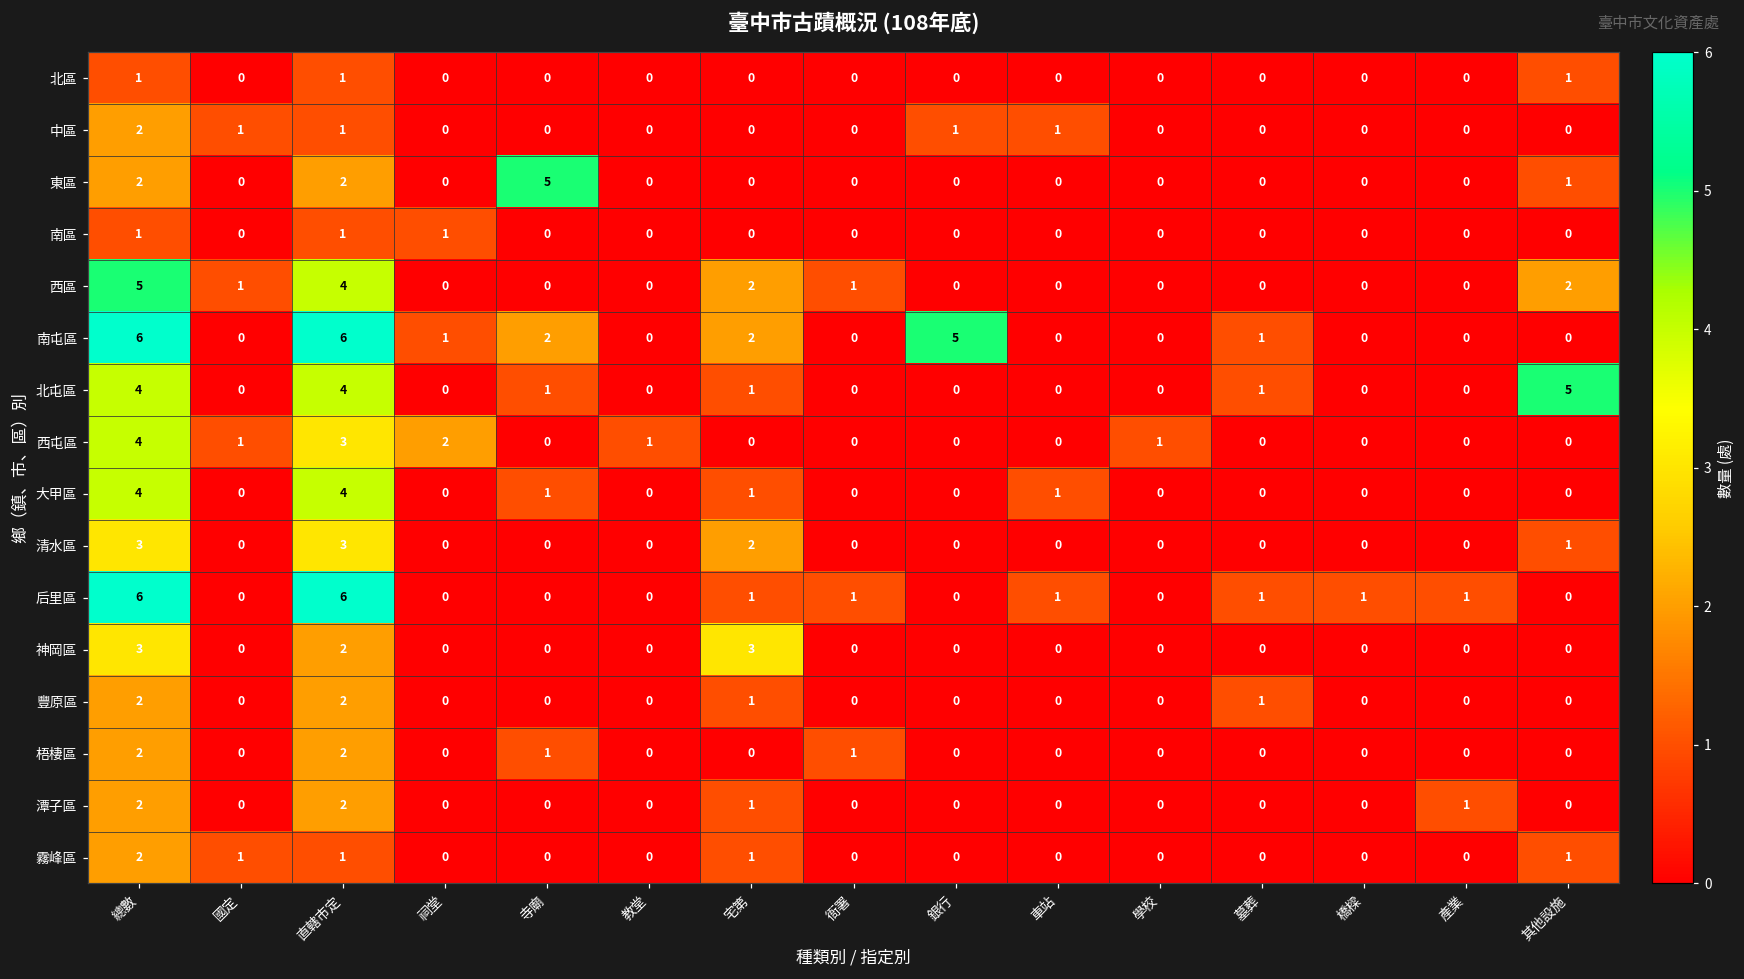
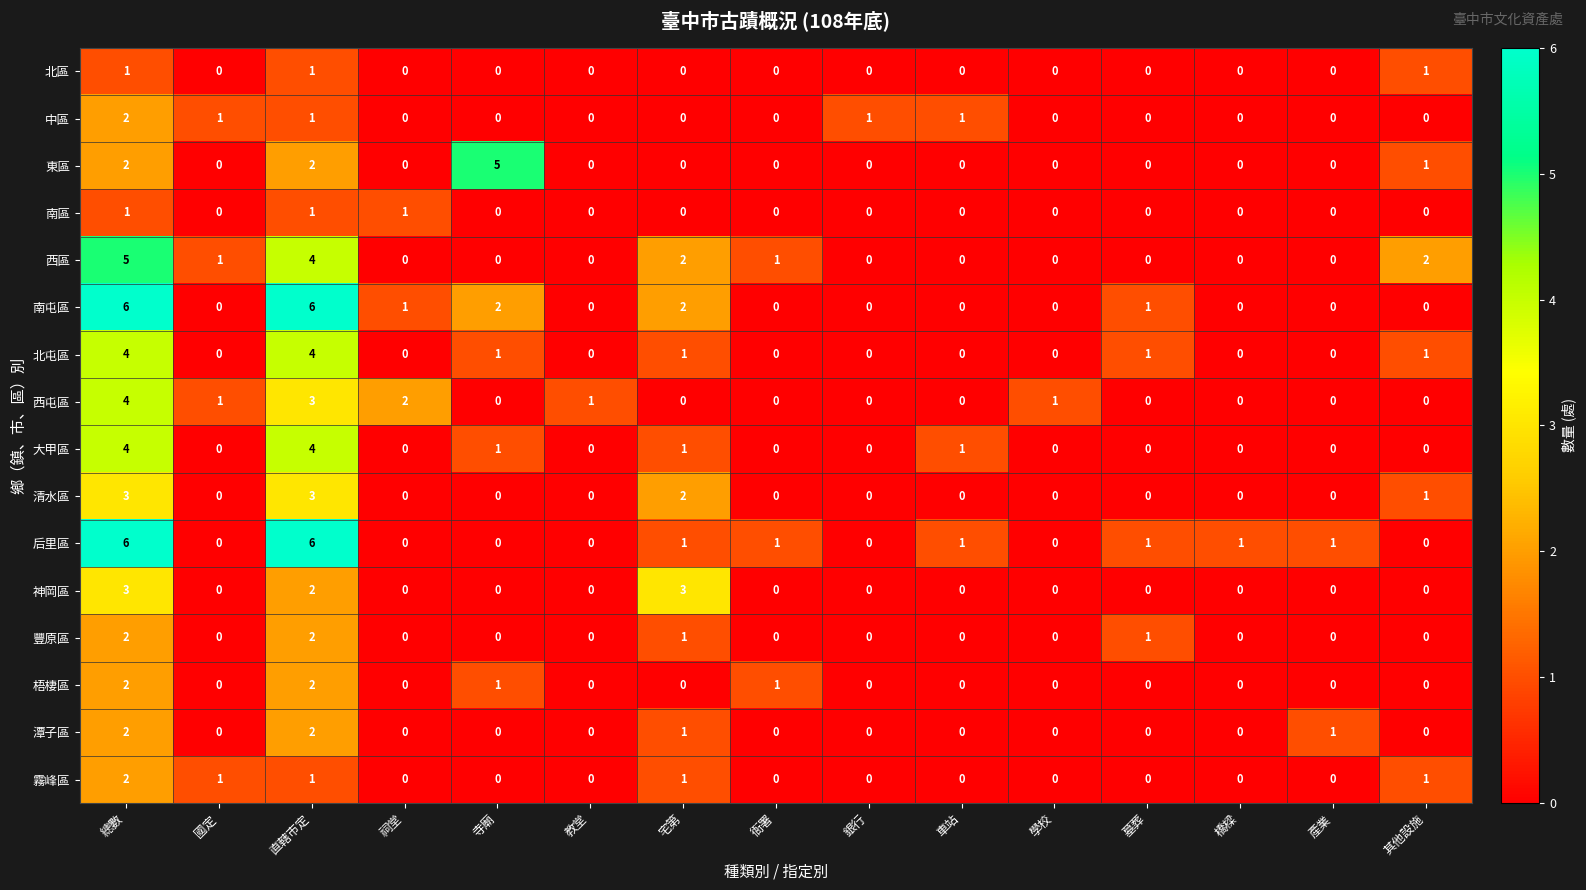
南屯區, 銀行: 5 -> 0
北屯區, 其他設施: 5 -> 1
